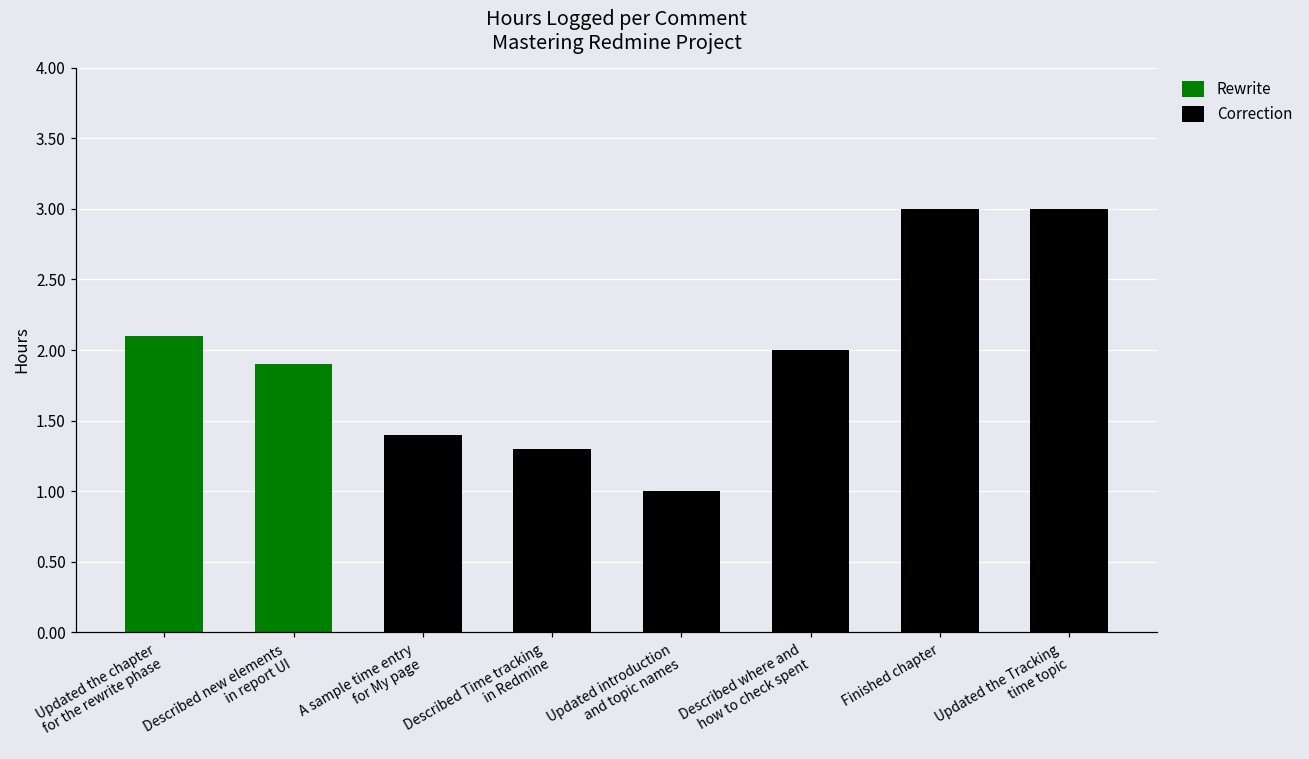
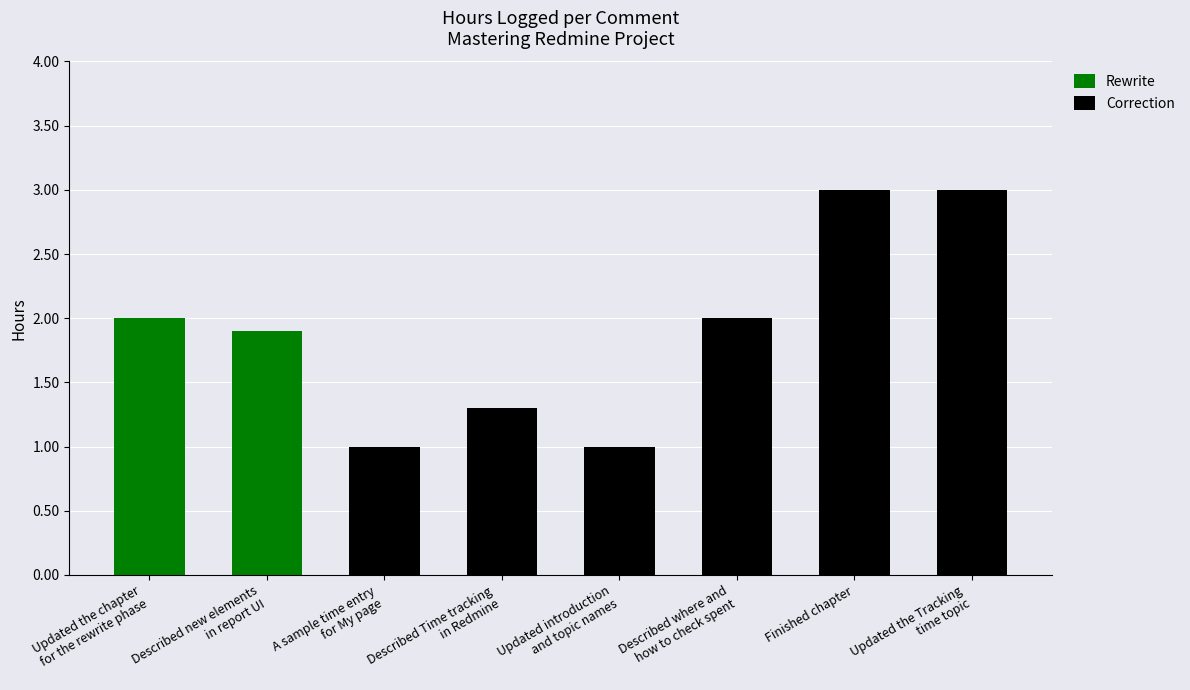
Updated the chapter for the rewrite phase: 2.1 -> 2.0
A sample time entry for My page: 1.4 -> 1.0
